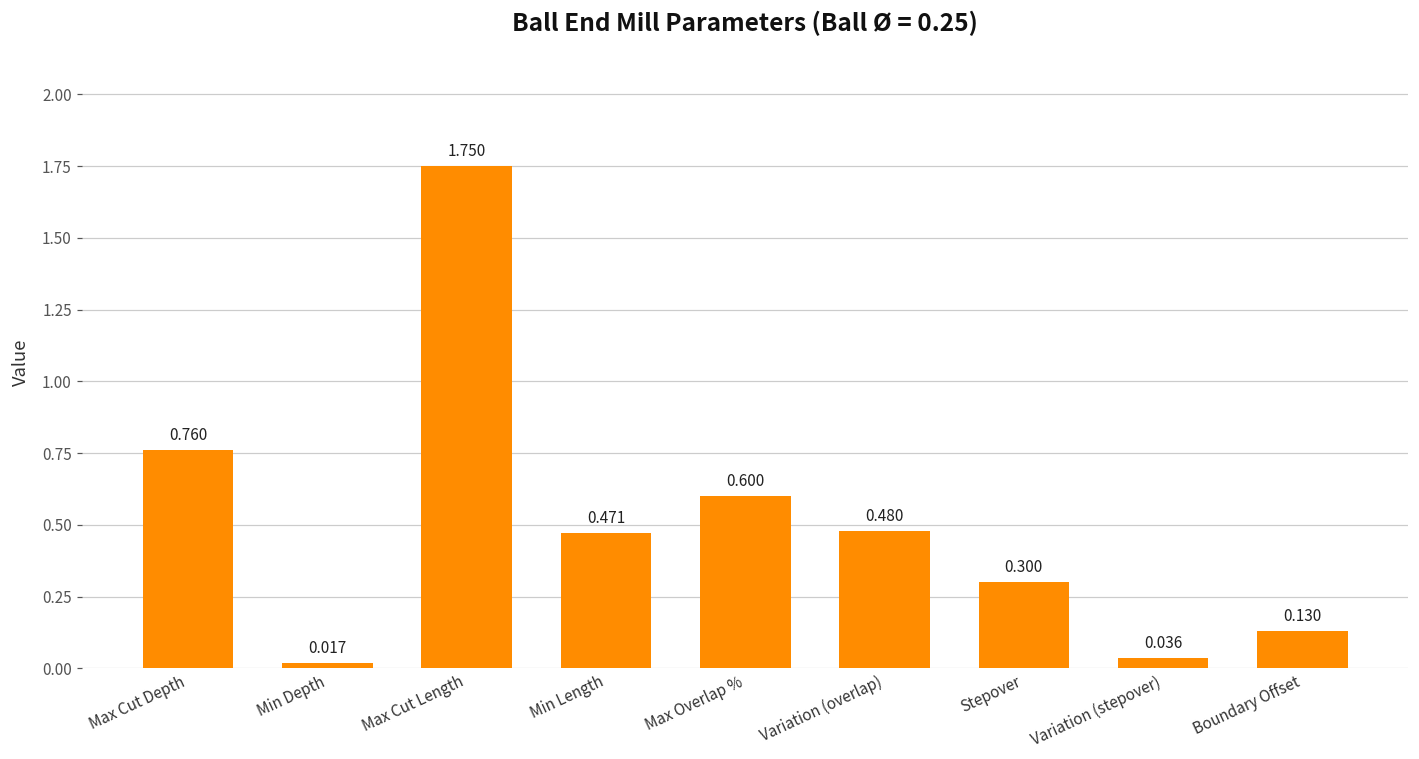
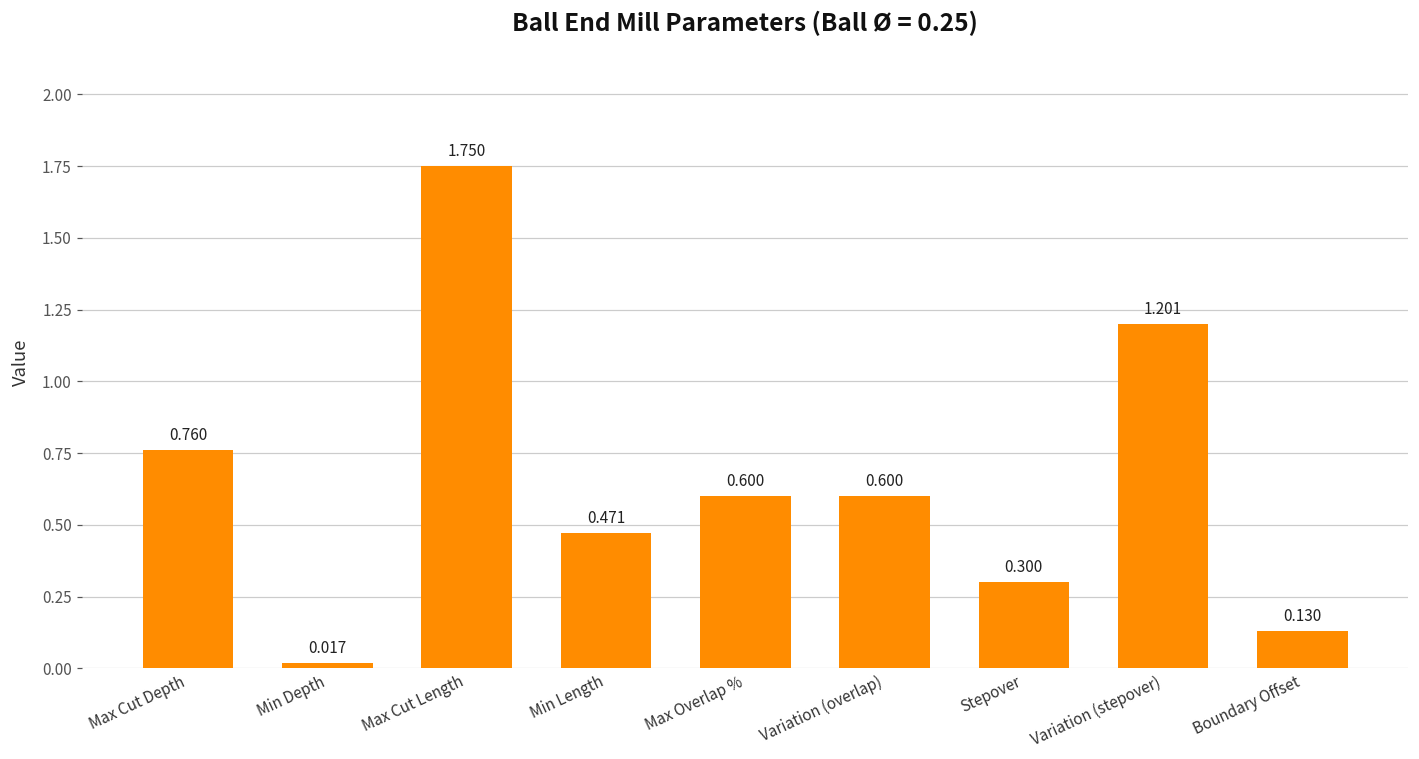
Variation (overlap): 0.480 -> 0.600
Variation (stepover): 0.036 -> 1.201
